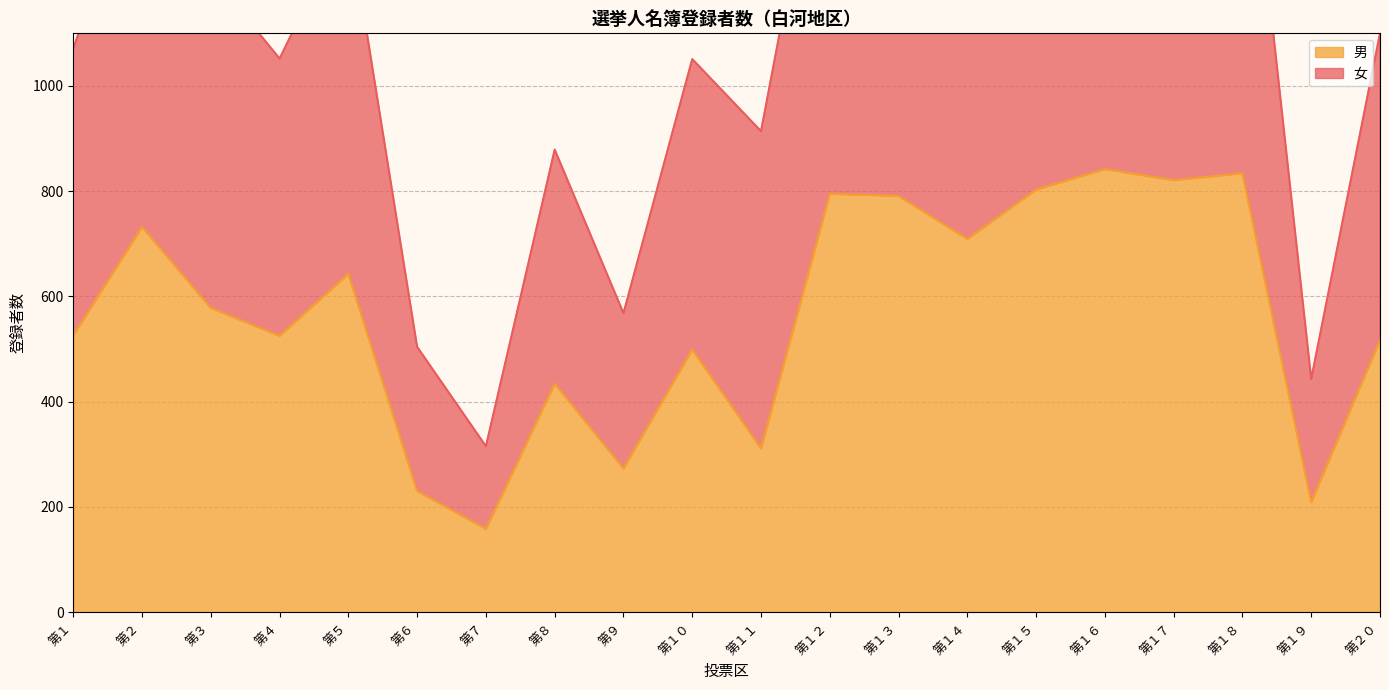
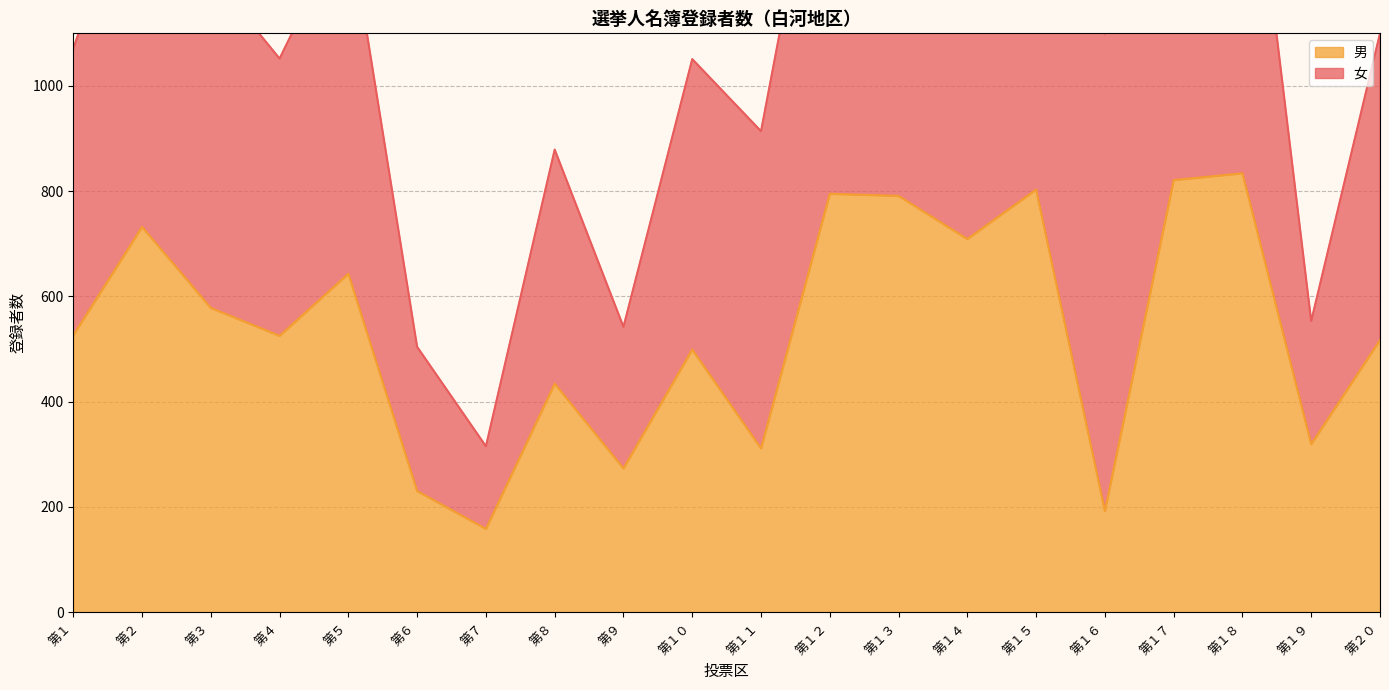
女, 第９: 300 -> 270
男, 第１６: 840 -> 190
男, 第１９: 210 -> 320
